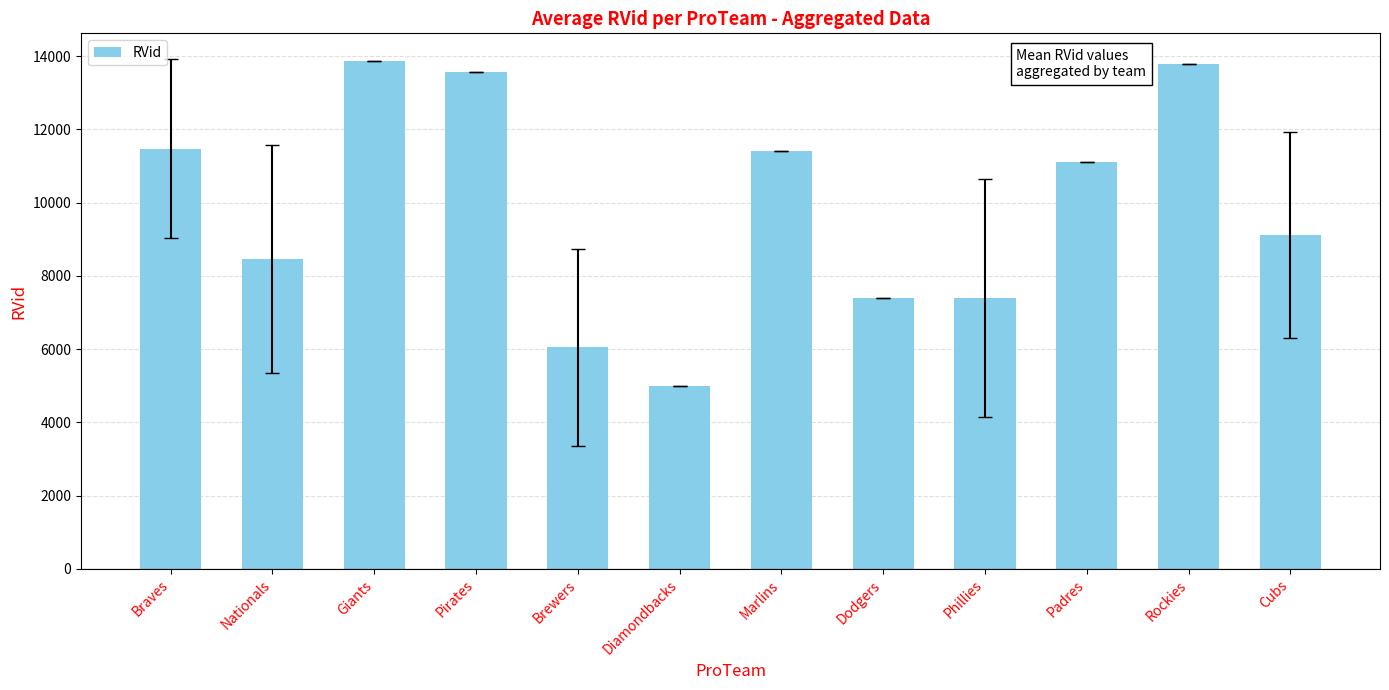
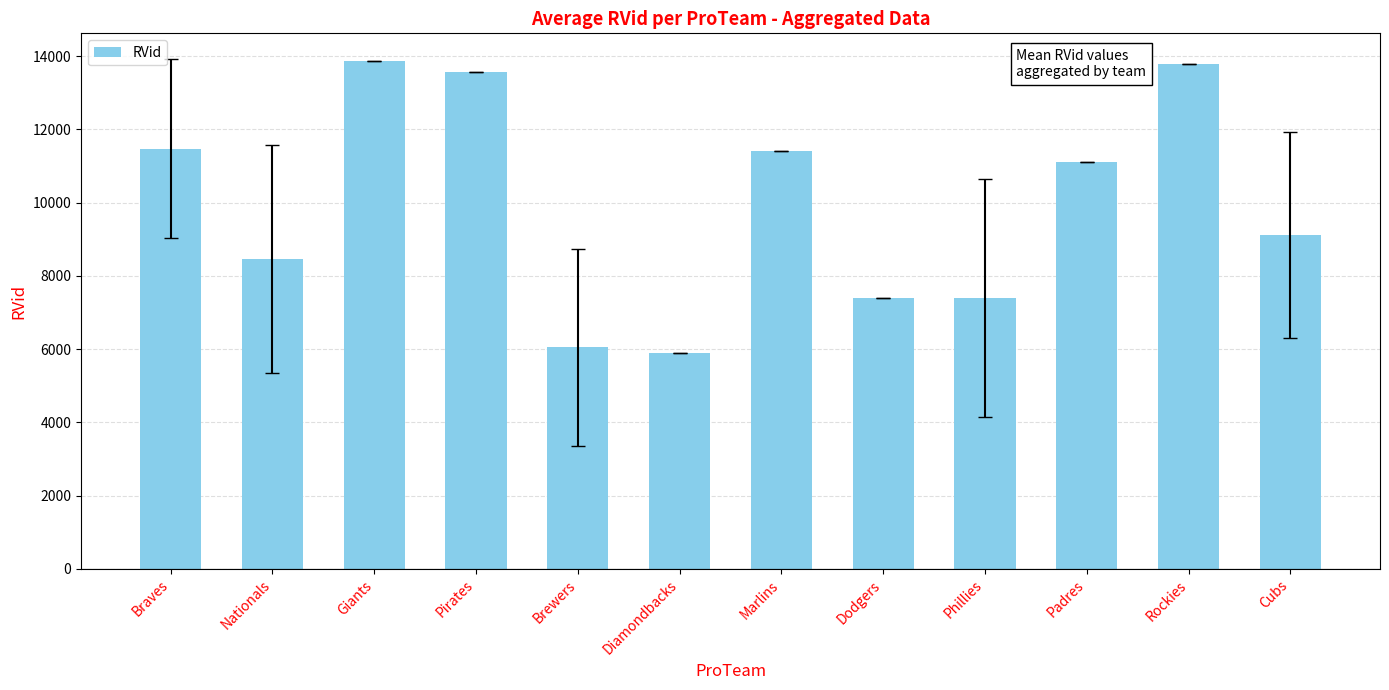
RVid, Diamondbacks: 5000 -> 5900
